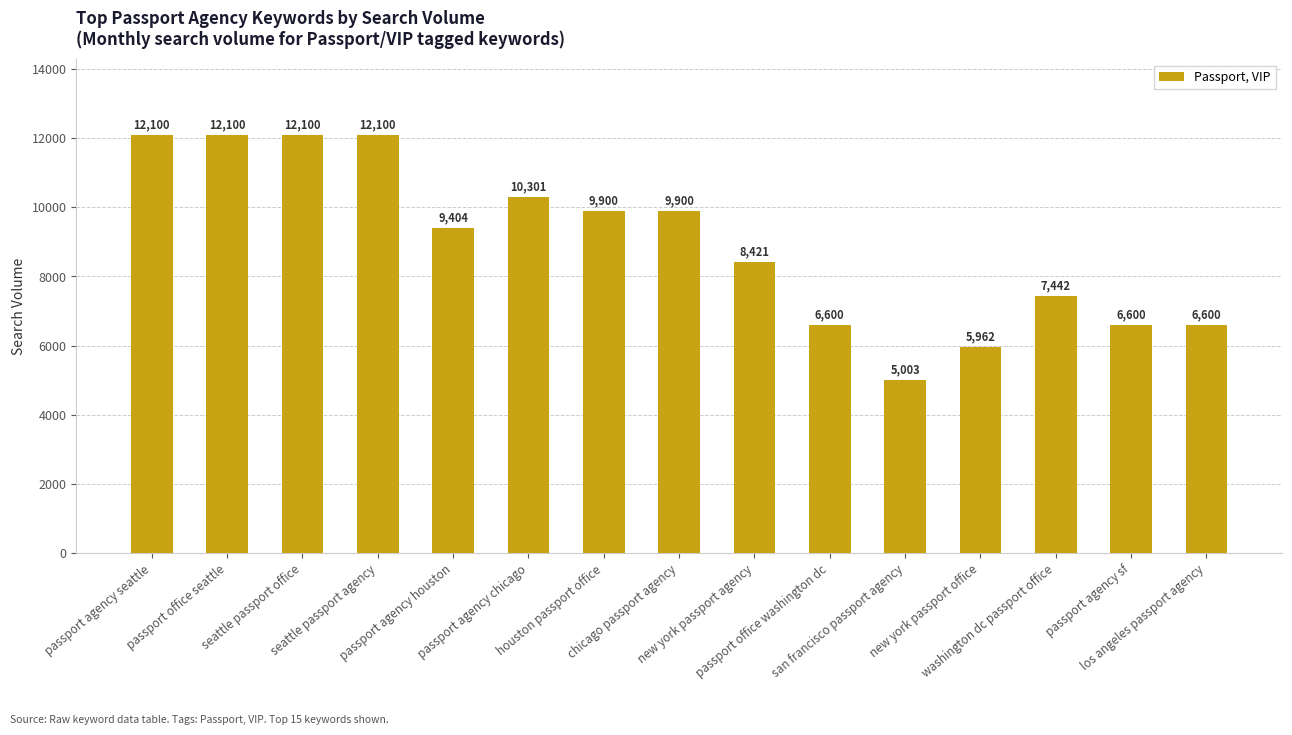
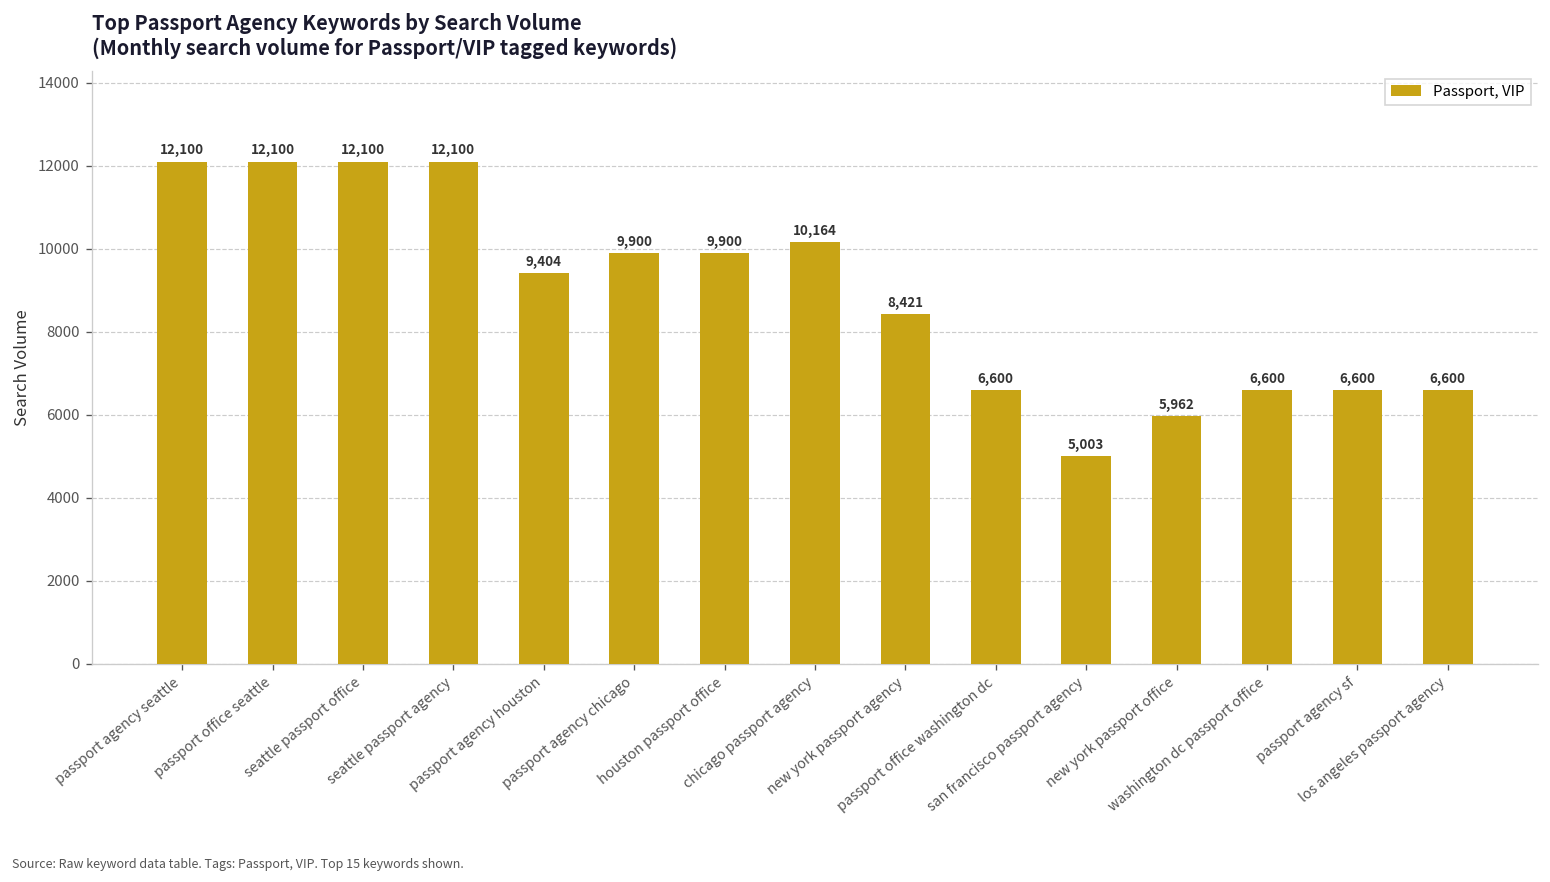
passport agency chicago: 10,301 -> 9,900
chicago passport agency: 9,900 -> 10,164
washington dc passport office: 7,442 -> 6,600
